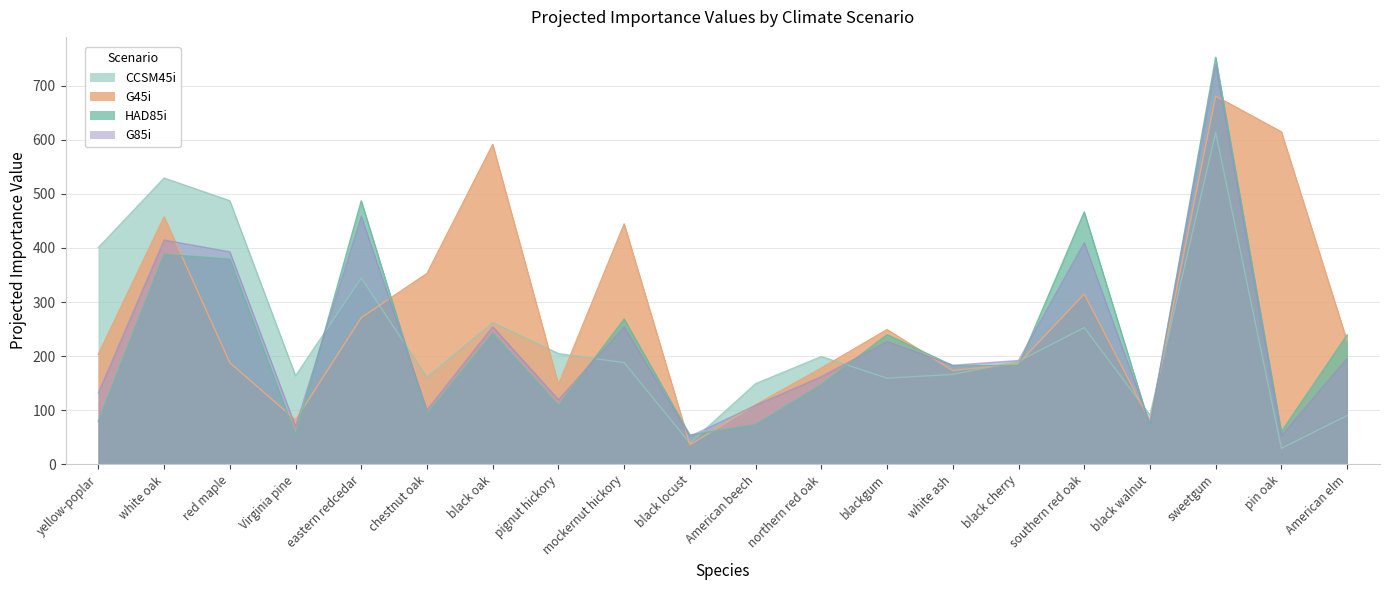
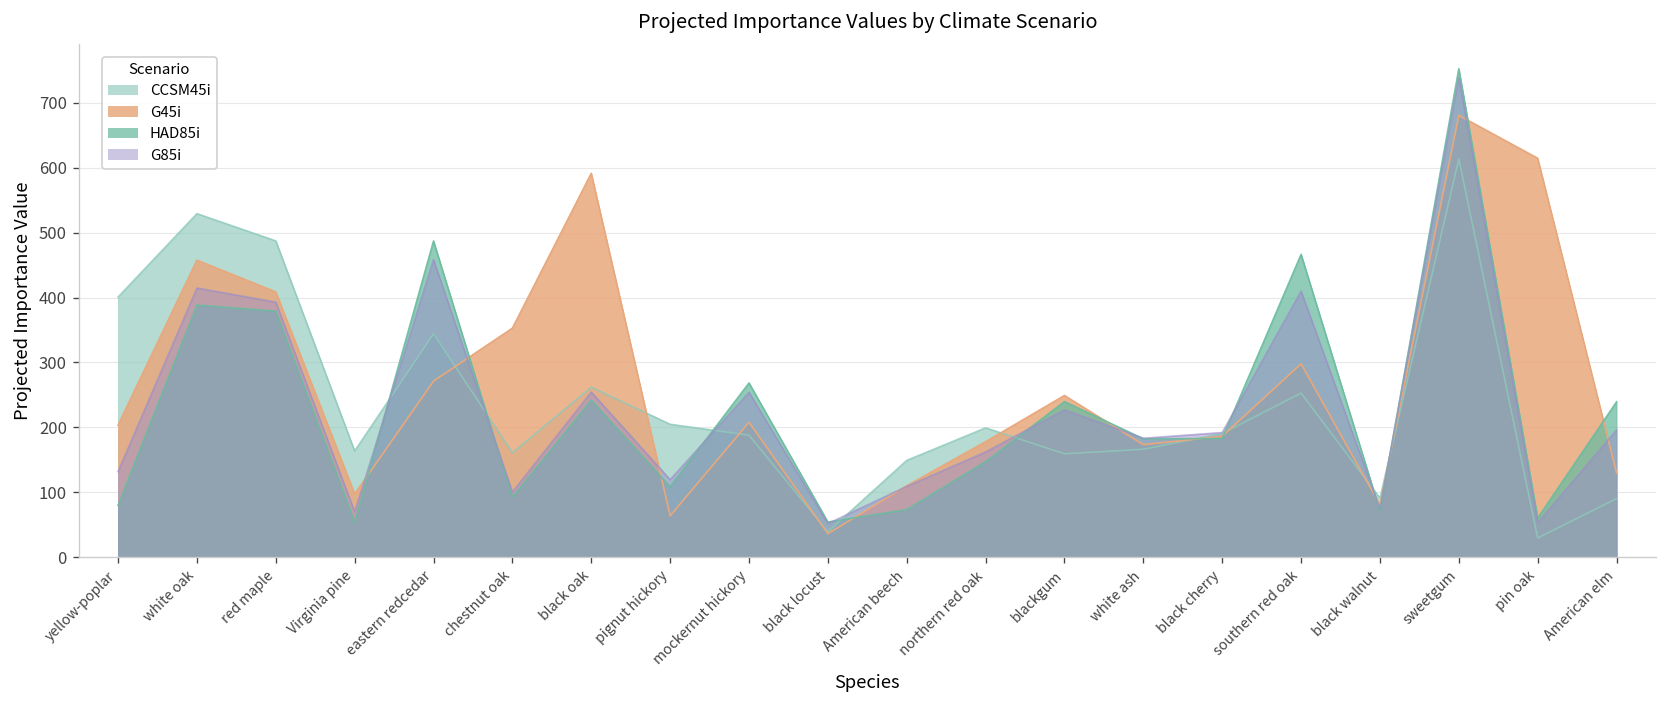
G45i, red maple: 190 -> 410
G45i, Virginia pine: 80 -> 100
G45i, pignut hickory: 150 -> 60
G45i, mockernut hickory: 440 -> 210
G45i, southern red oak: 310 -> 300
G45i, American elm: 230 -> 130
